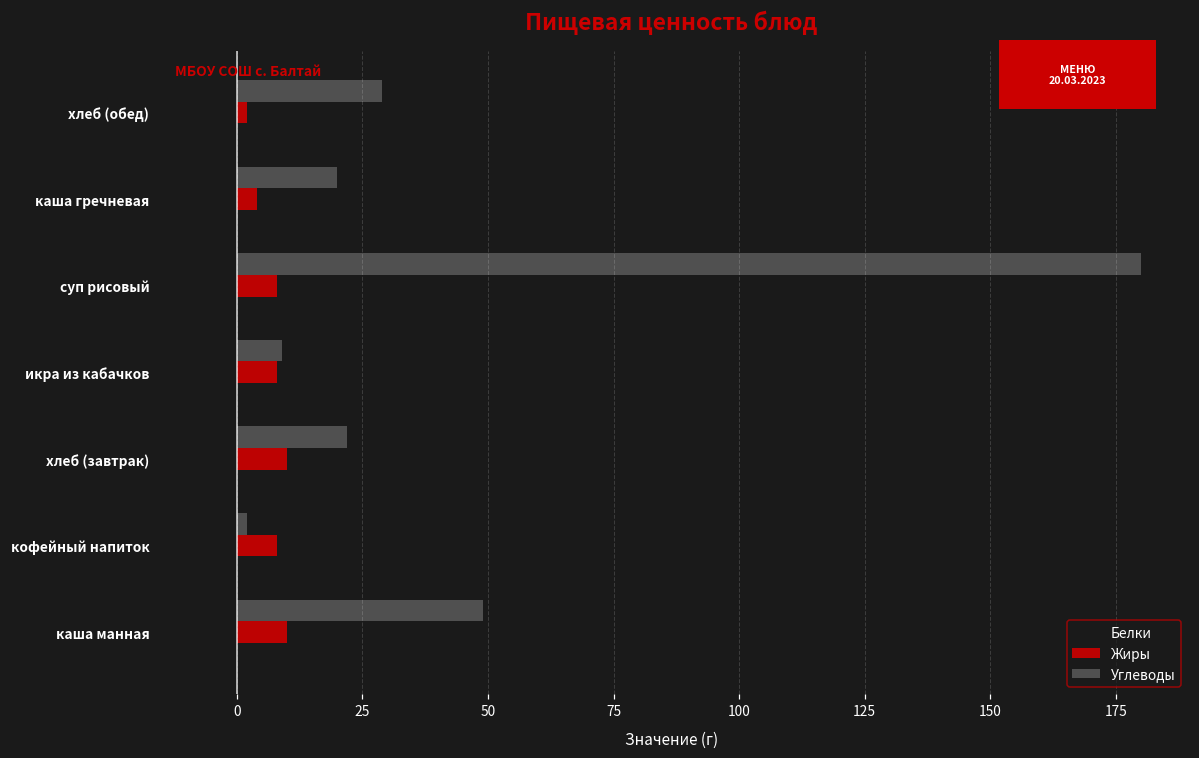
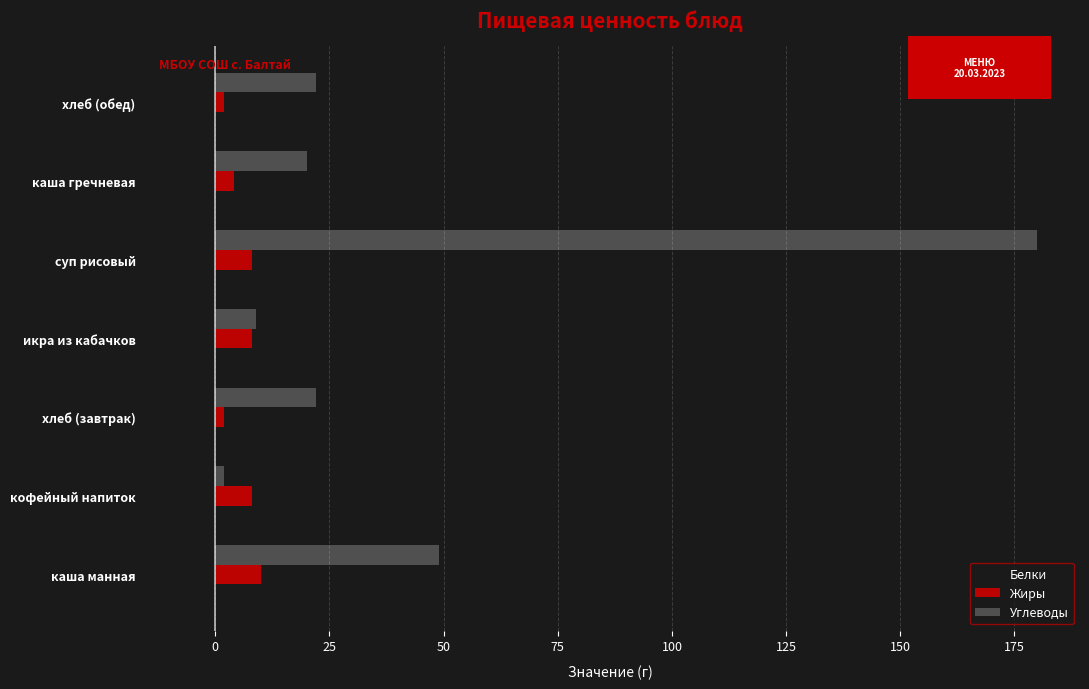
Углеводы, хлеб (обед): 29 -> 22
Жиры, хлеб (завтрак): 10 -> 2
